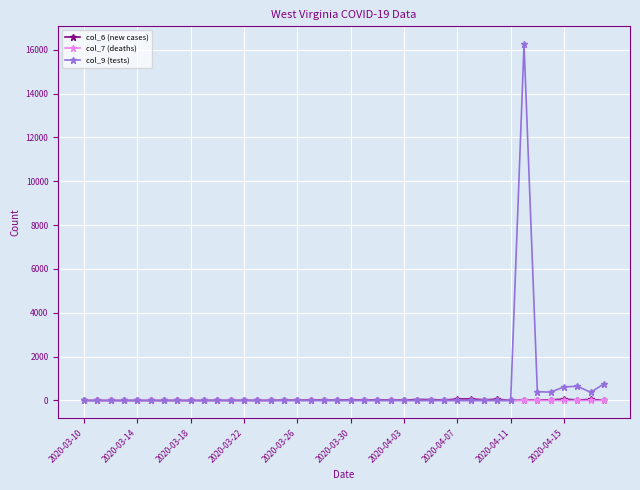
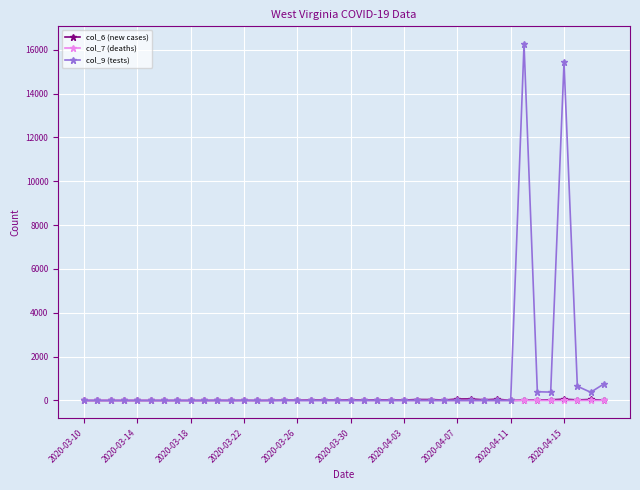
col_9 (tests), 2020-04-15: 600 -> 15400
